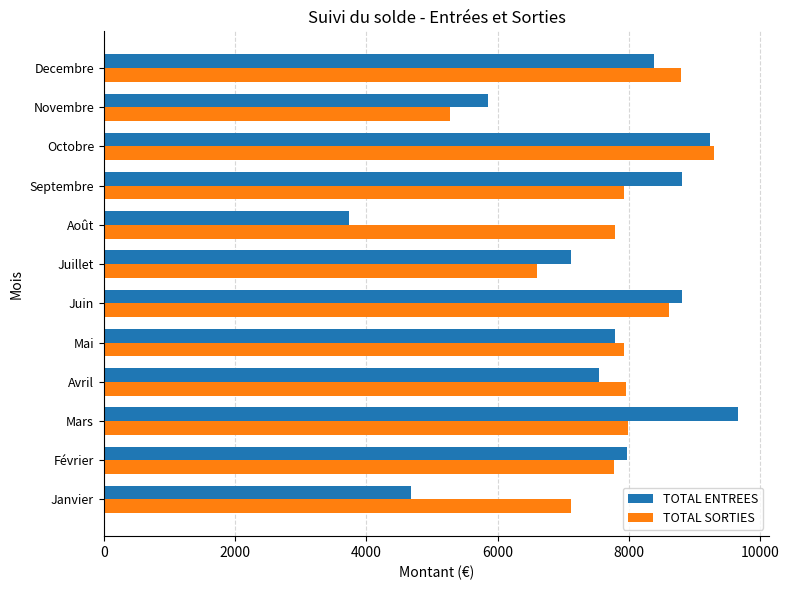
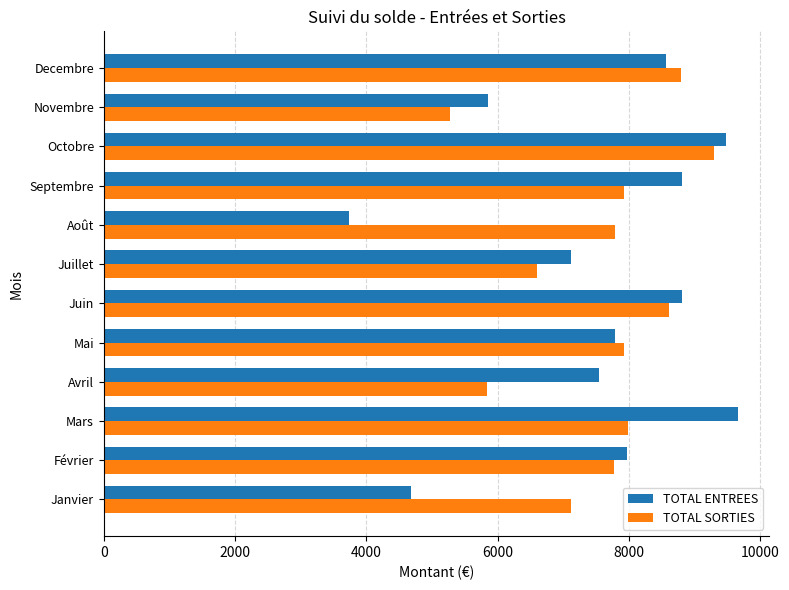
TOTAL ENTREES, Decembre: 8400 -> 8600
TOTAL ENTREES, Octobre: 9200 -> 9500
TOTAL SORTIES, Avril: 8000 -> 5800
